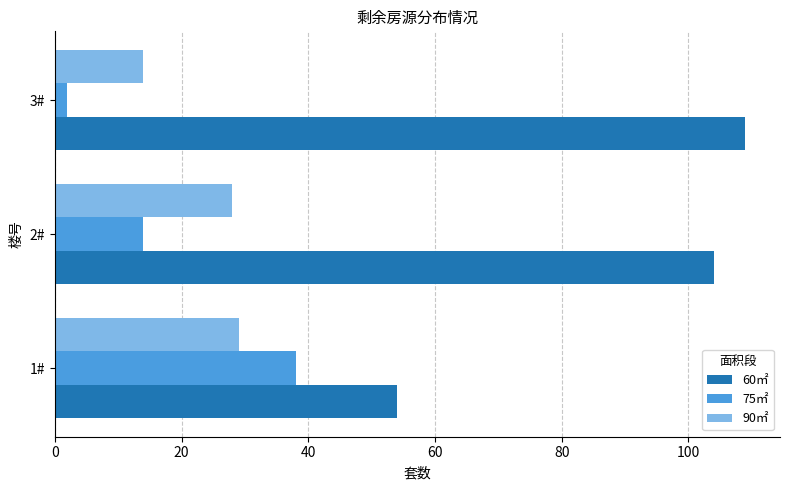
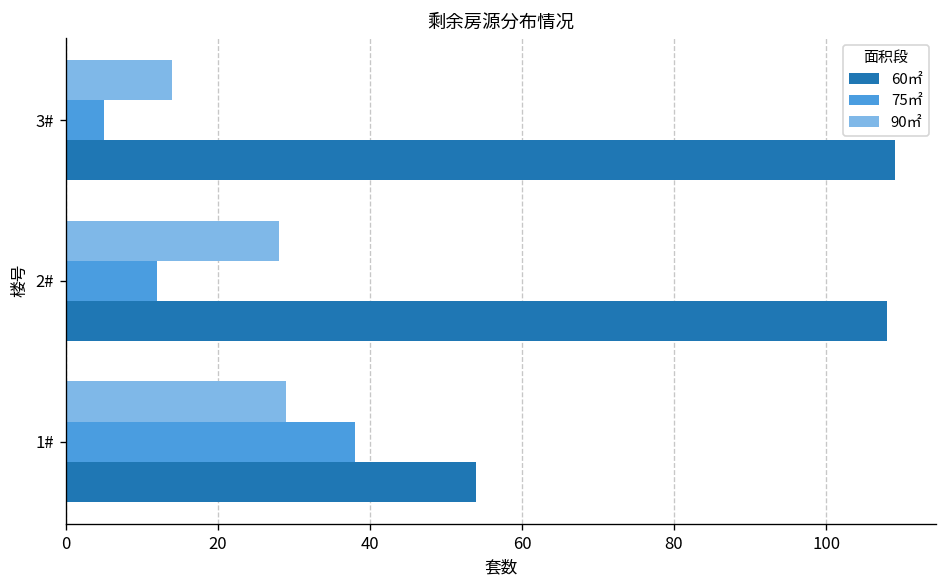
75㎡, 3#: 2 -> 5
75㎡, 2#: 14 -> 12
60㎡, 2#: 104 -> 108
